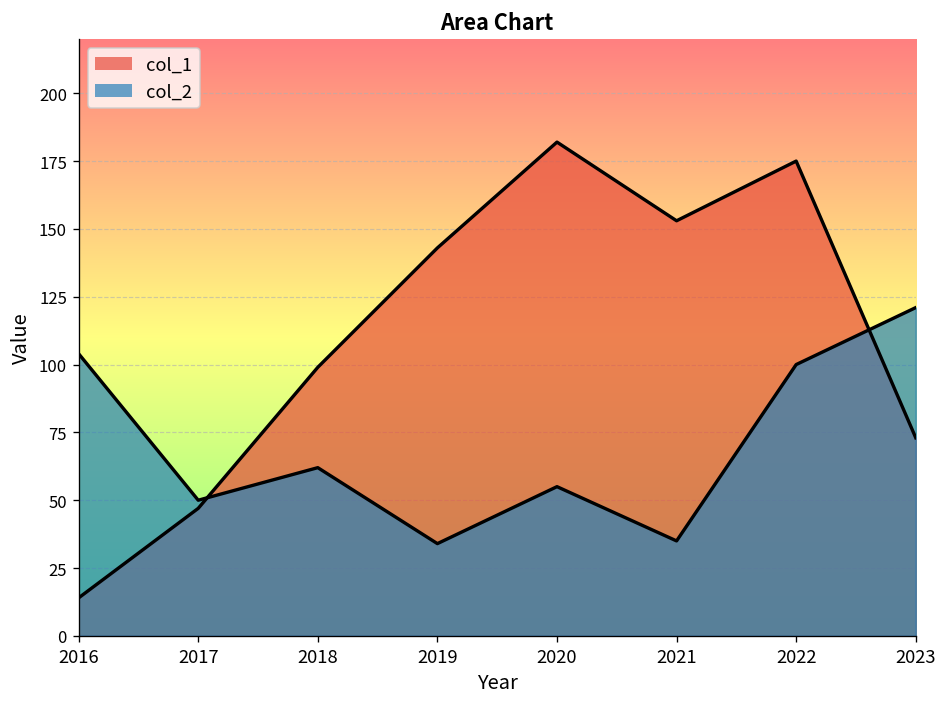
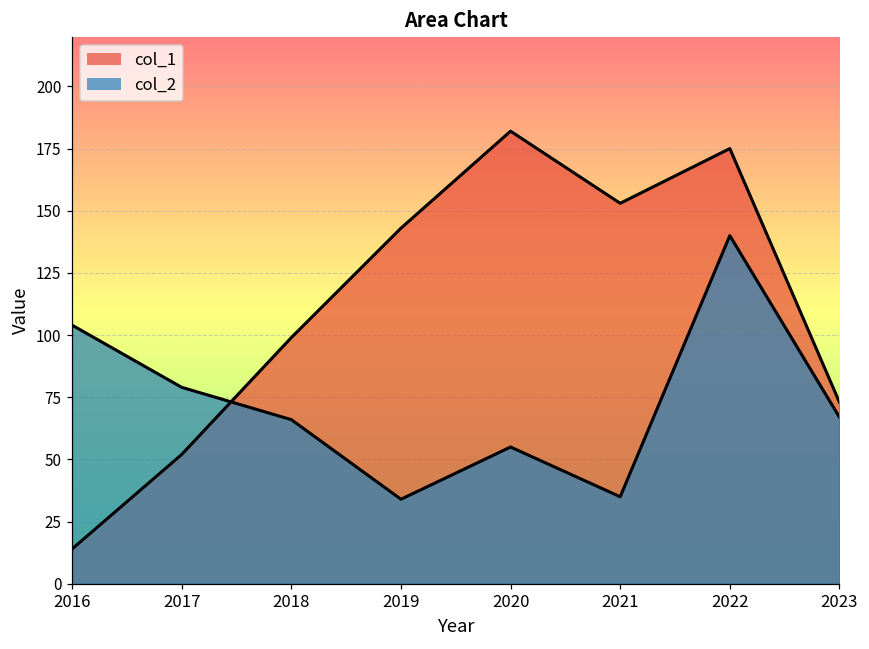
col_1, 2017: 47 -> 52
col_2, 2017: 50 -> 79
col_2, 2018: 62 -> 66
col_2, 2022: 100 -> 140
col_2, 2023: 121 -> 67
